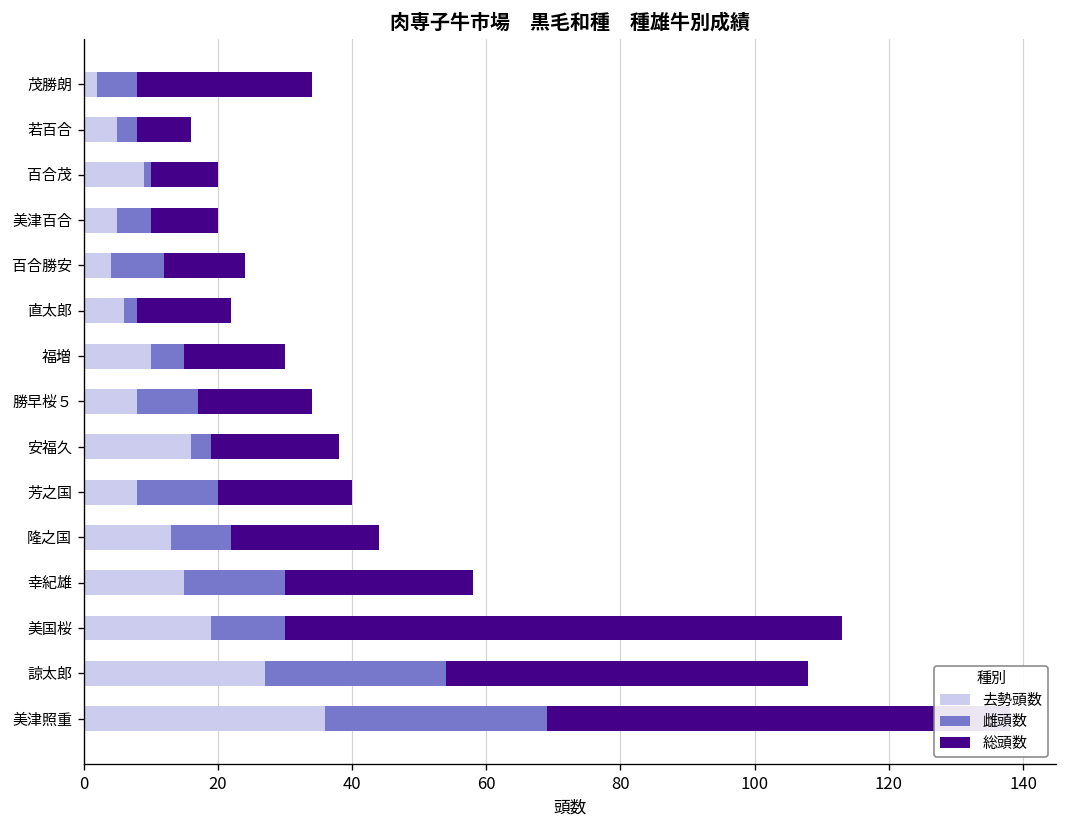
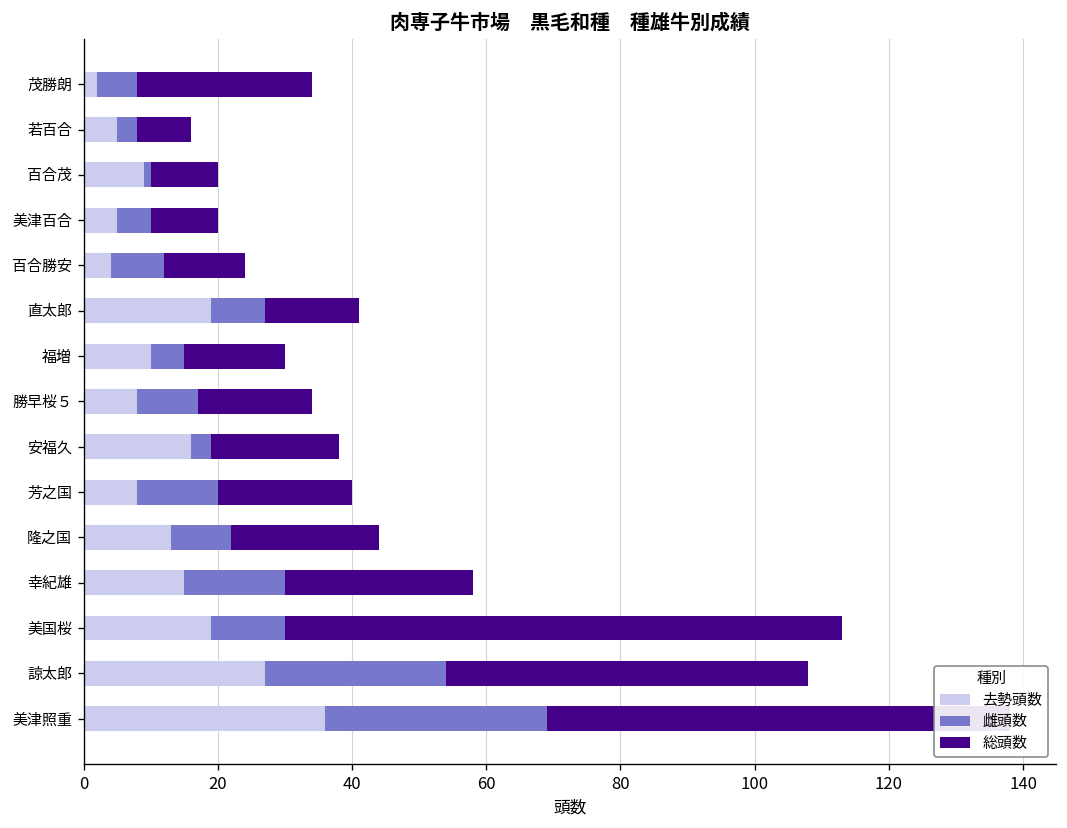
去勢頭数, 直太郎: 6 -> 19
雌頭数, 直太郎: 2 -> 8
